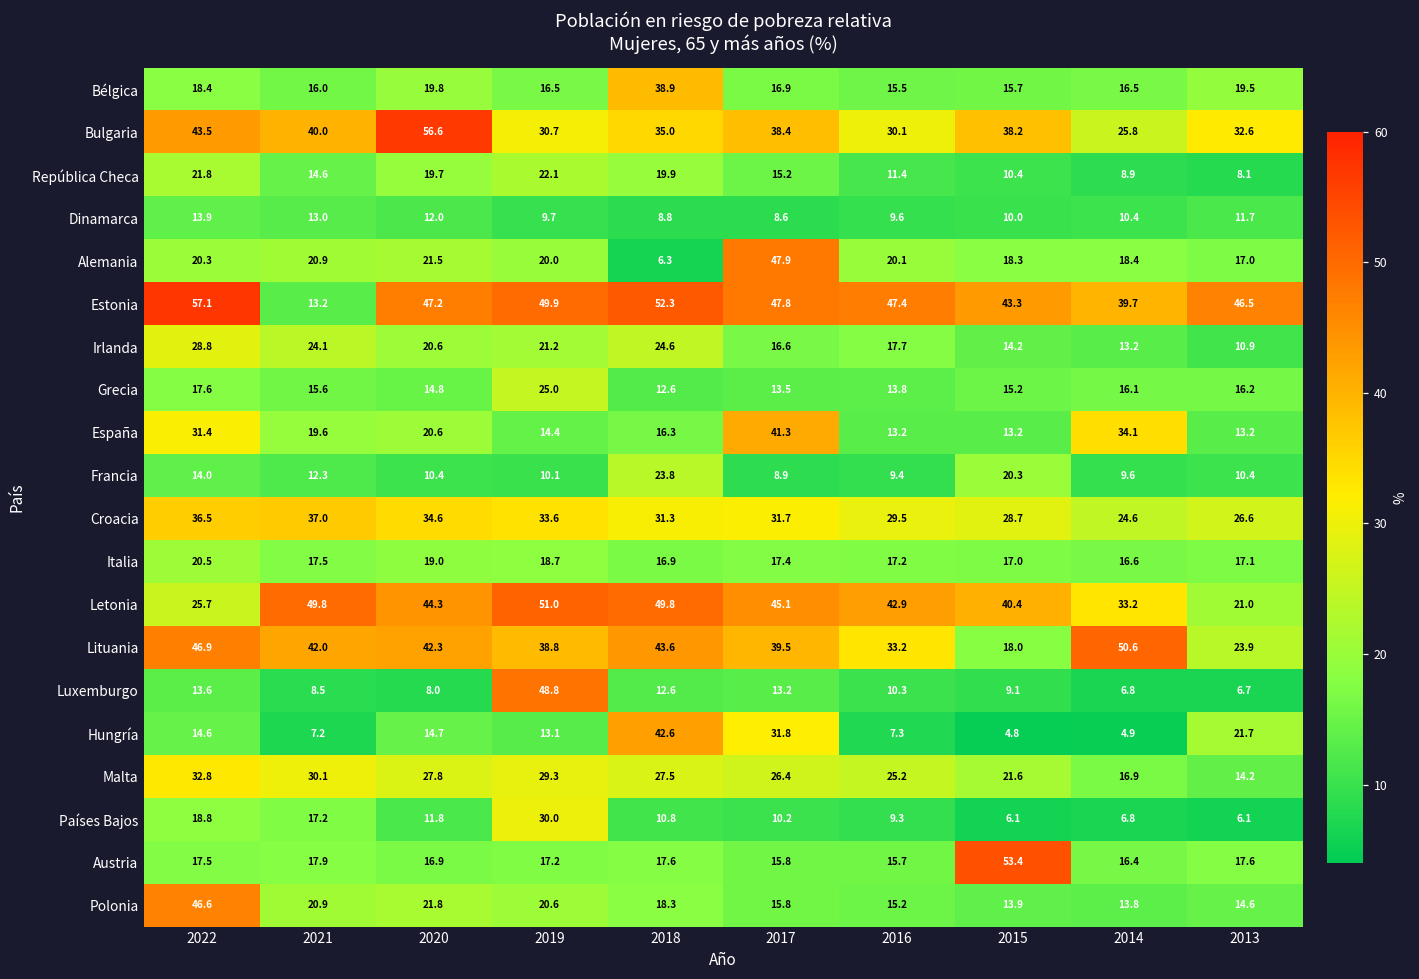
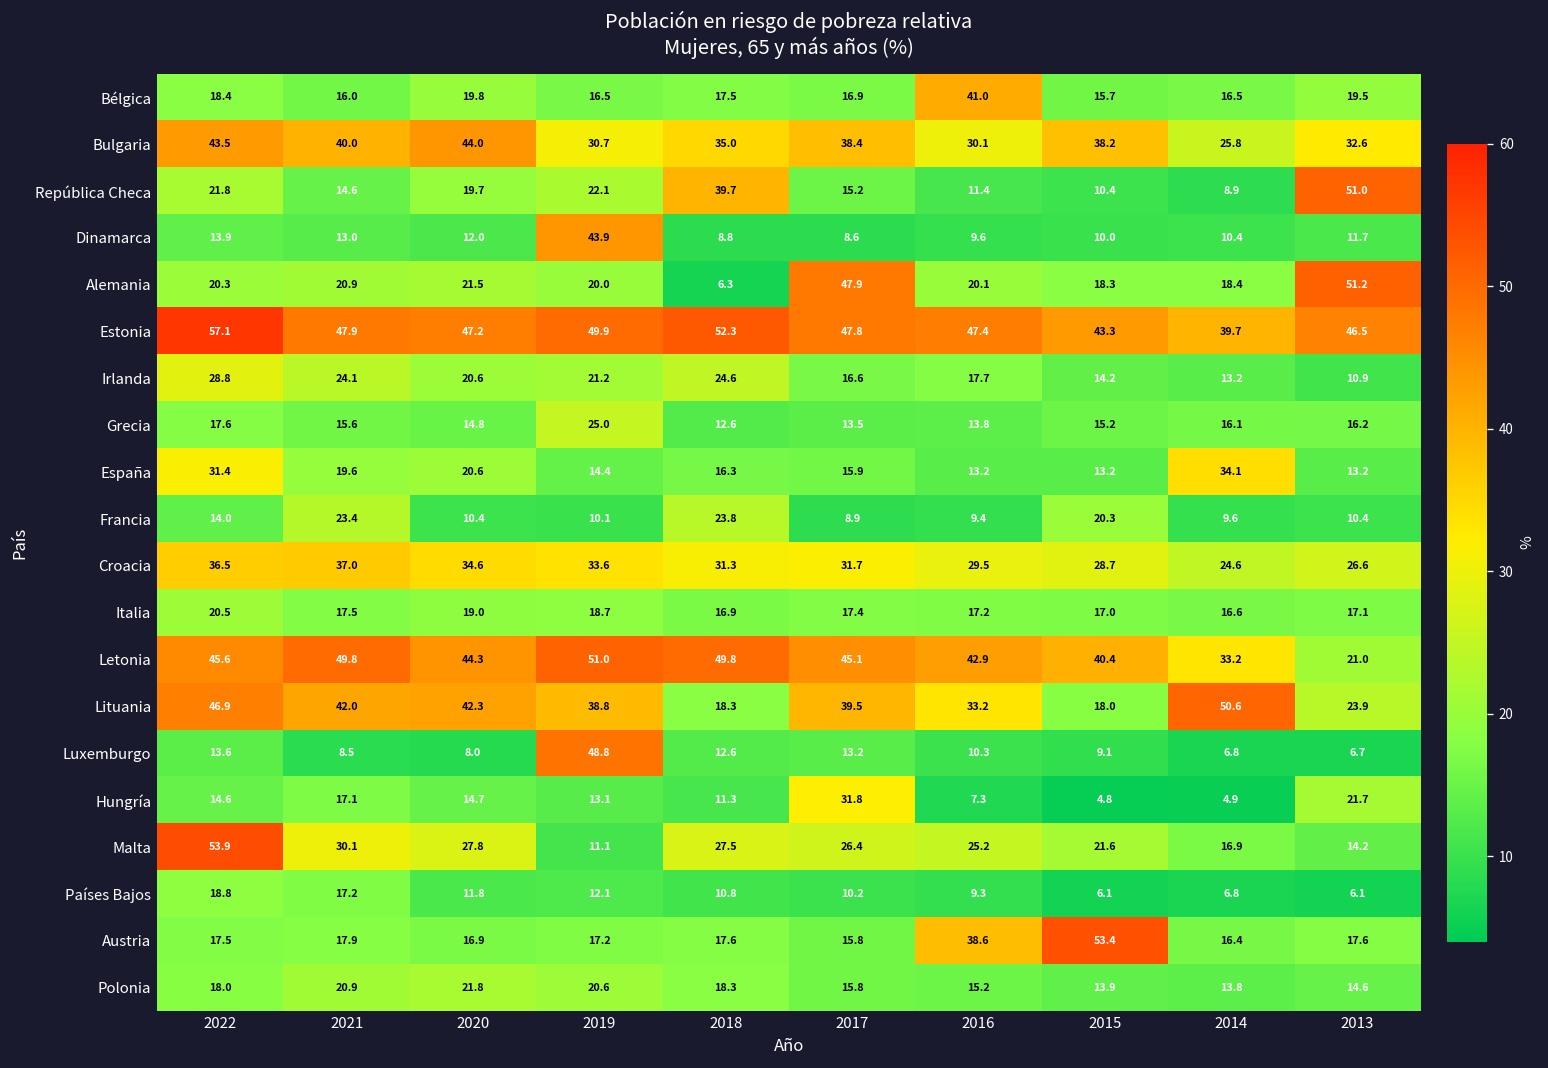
Bélgica, 2018: 38.9 -> 17.5
Bélgica, 2016: 15.5 -> 41.0
Bulgaria, 2020: 56.6 -> 44.0
República Checa, 2018: 19.9 -> 39.7
República Checa, 2013: 8.1 -> 51.0
Dinamarca, 2019: 9.7 -> 43.9
Alemania, 2013: 17.0 -> 51.2
Estonia, 2021: 13.2 -> 47.9
España, 2017: 41.3 -> 15.9
Francia, 2021: 12.3 -> 23.4
Letonia, 2022: 25.7 -> 45.6
Lituania, 2018: 43.6 -> 18.3
Hungría, 2021: 7.2 -> 17.1
Hungría, 2018: 42.6 -> 11.3
Malta, 2022: 32.8 -> 53.9
Malta, 2019: 29.3 -> 11.1
Países Bajos, 2019: 30.0 -> 12.1
Austria, 2016: 15.7 -> 38.6
Polonia, 2022: 46.6 -> 18.0
